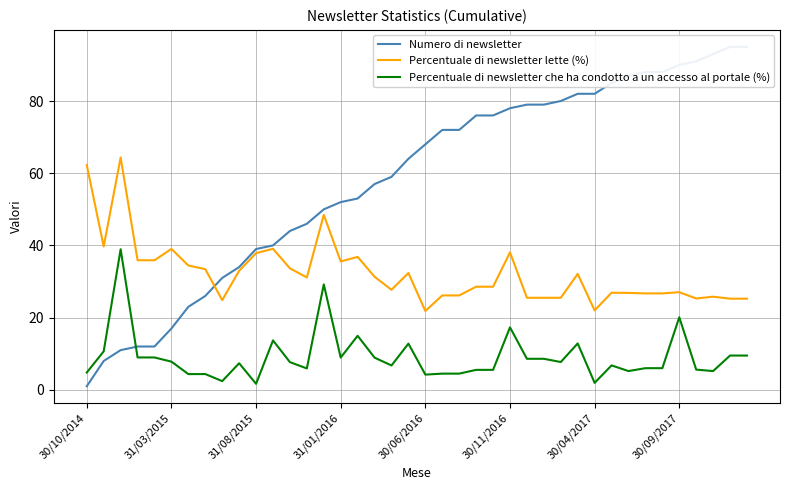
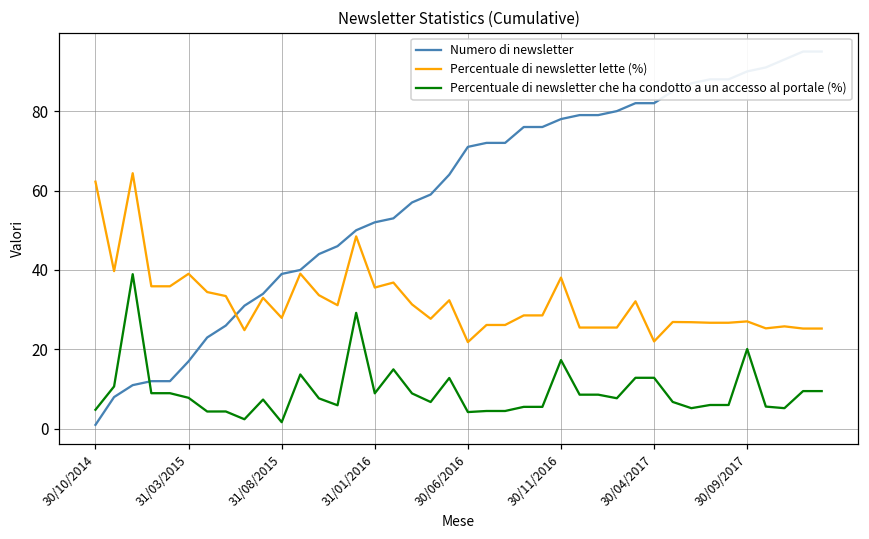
Percentuale di newsletter lette (%), 31/08/2015: 38 -> 28
Numero di newsletter, 30/06/2016: 68 -> 71
Percentuale di newsletter che ha condotto a un accesso al portale (%), 30/04/2017: 2 -> 13
